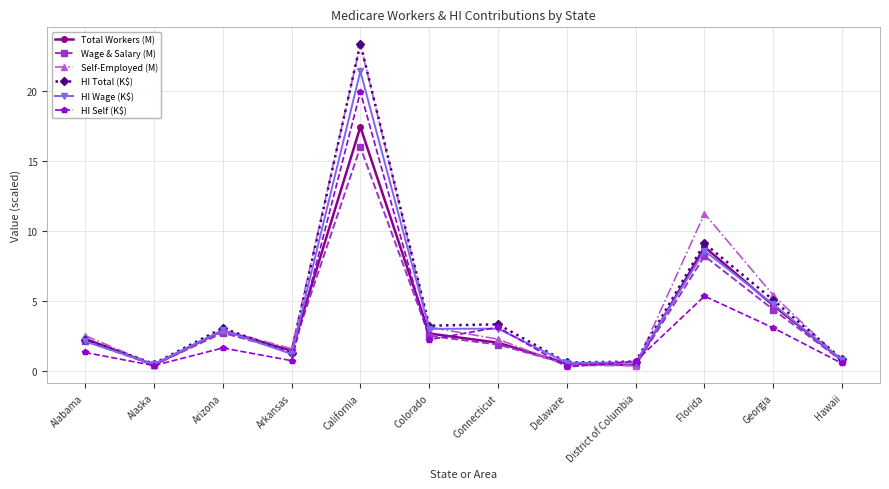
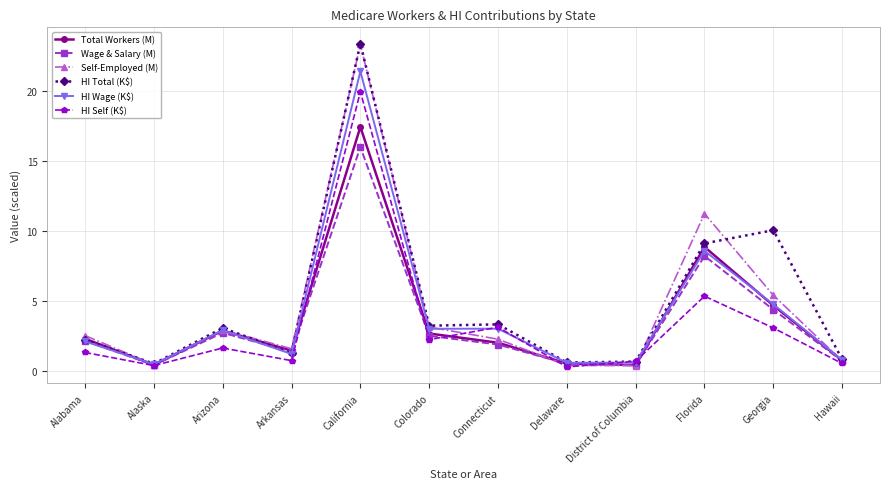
HI Total (K$), Georgia: 5.1 -> 10.1
